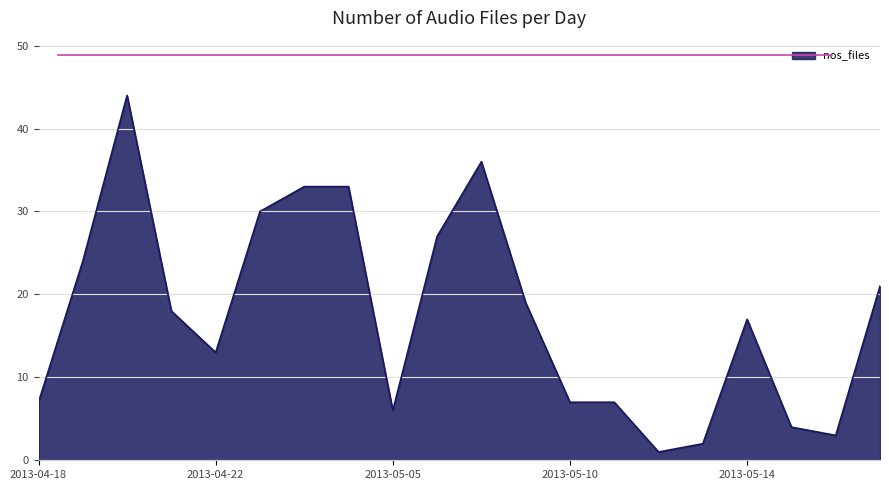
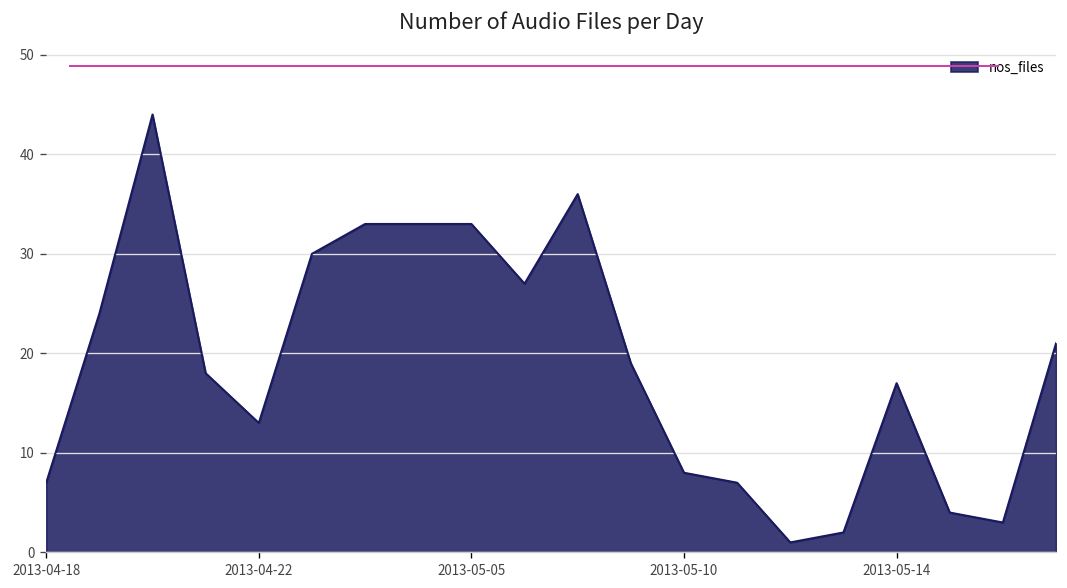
2013-05-05: 6 -> 33
2013-05-10: 7 -> 8
